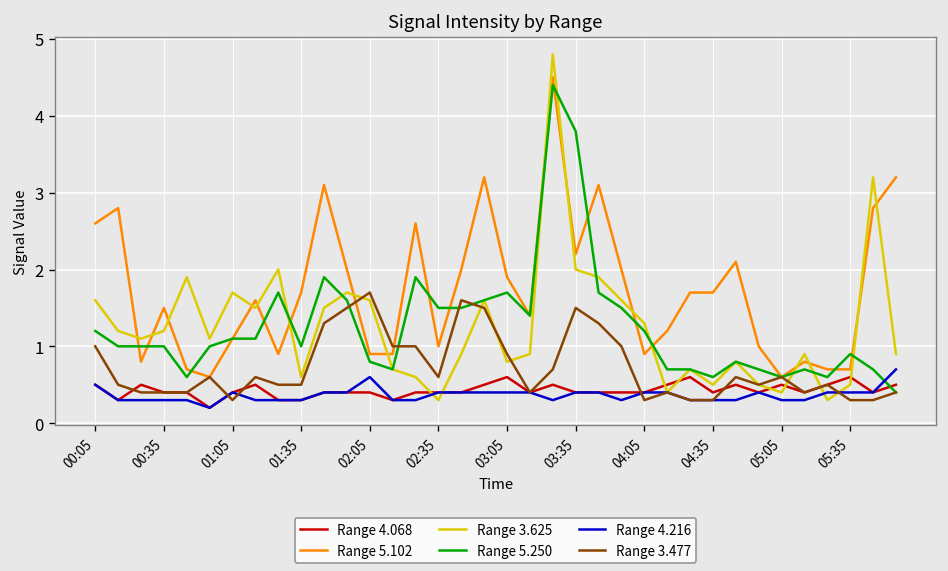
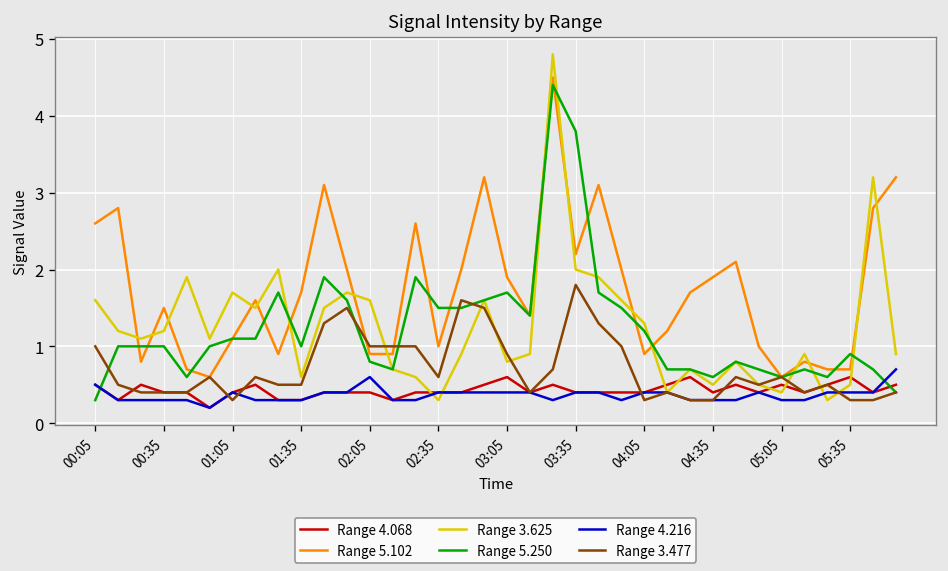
Range 5.250, 00:05: 1.2 -> 0.3
Range 3.477, 02:05: 1.7 -> 1.0
Range 3.477, 03:35: 1.5 -> 1.8
Range 5.102, 04:35: 1.7 -> 1.9
